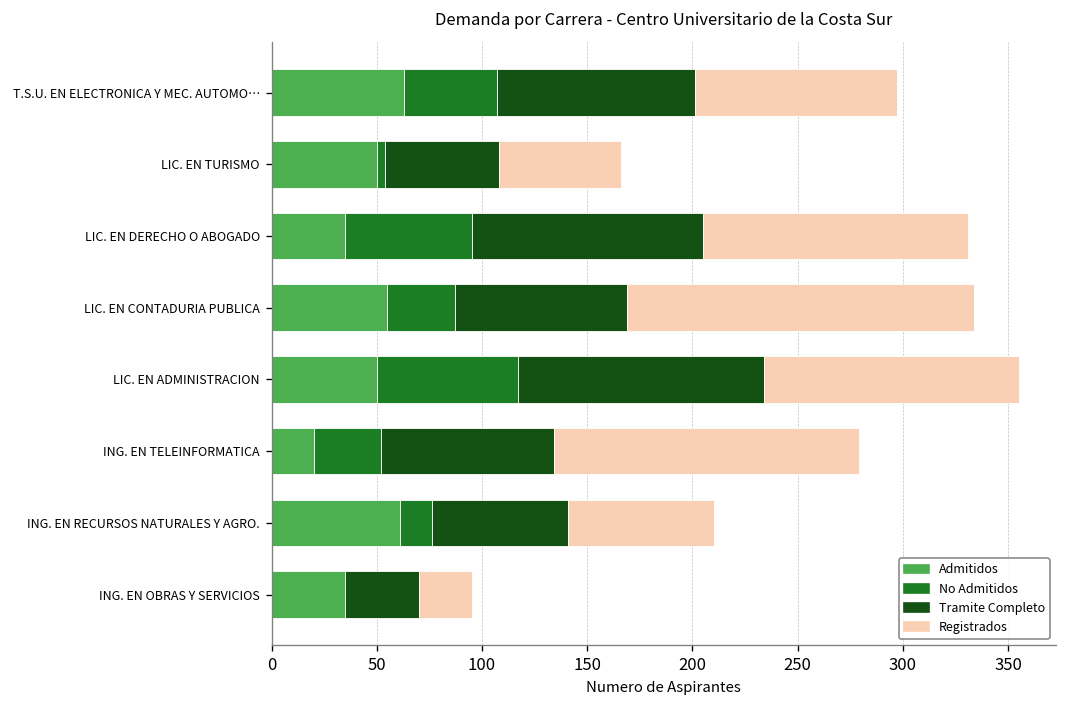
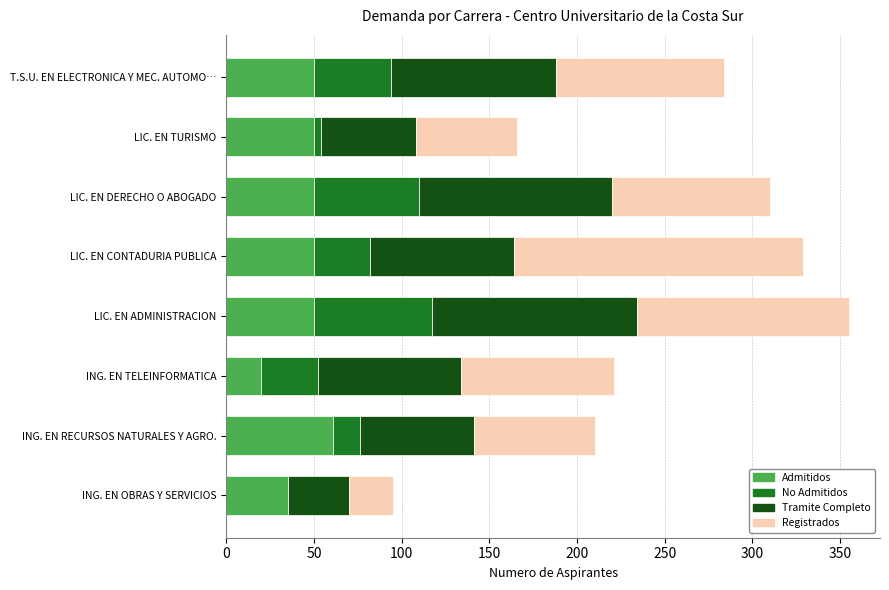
Admitidos, T.S.U. EN ELECTRONICA Y MEC. AUTOMO…: 63 -> 50
Admitidos, LIC. EN DERECHO O ABOGADO: 35 -> 50
Registrados, LIC. EN DERECHO O ABOGADO: 126 -> 90
Admitidos, LIC. EN CONTADURIA PUBLICA: 55 -> 50
Registrados, ING. EN TELEINFORMATICA: 145 -> 87
